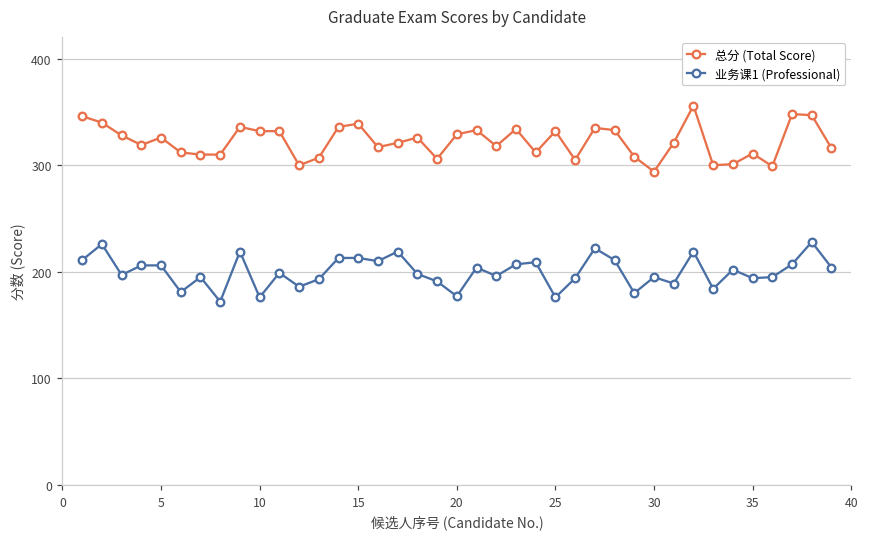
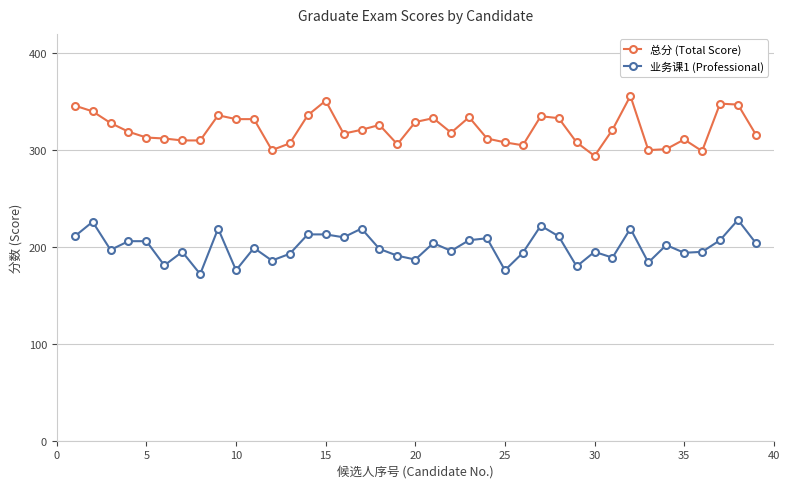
总分 (Total Score), 5: 330 -> 310
总分 (Total Score), 15: 340 -> 350
业务课1 (Professional), 20: 180 -> 190
总分 (Total Score), 25: 330 -> 310
